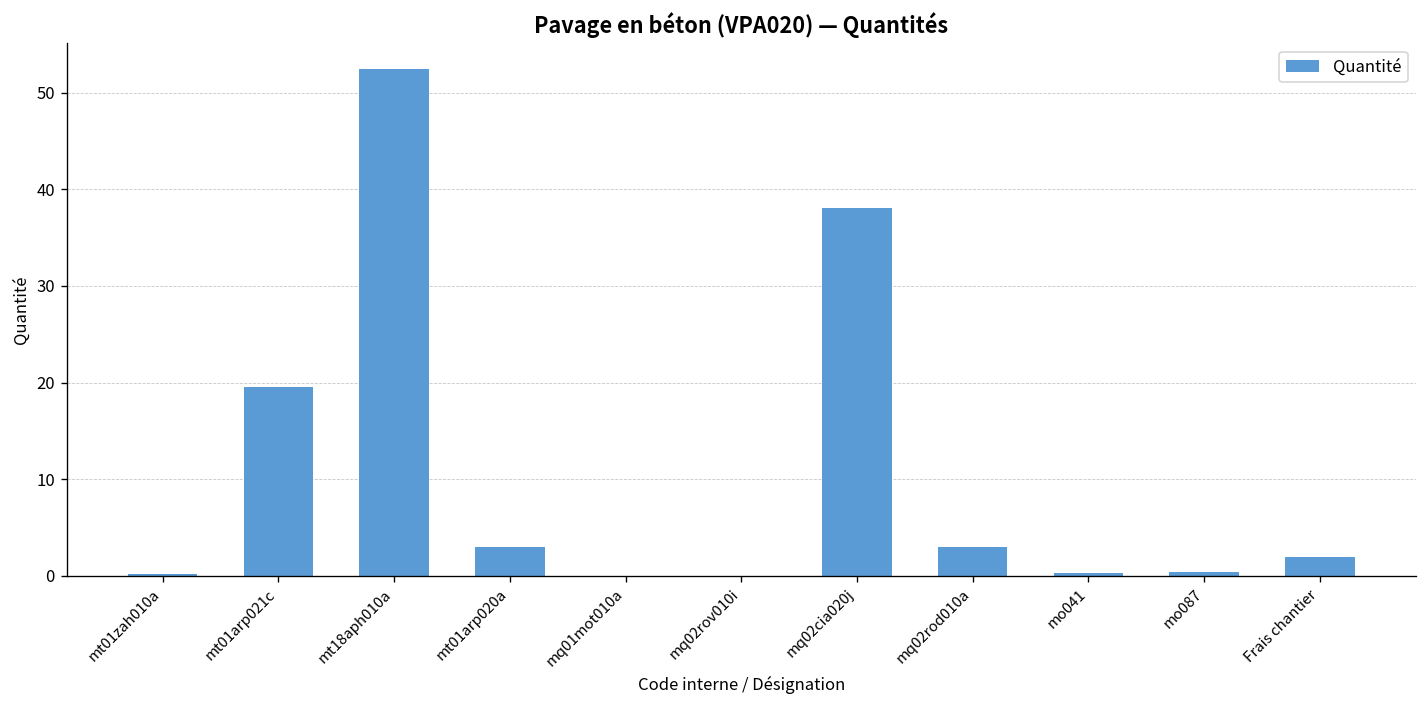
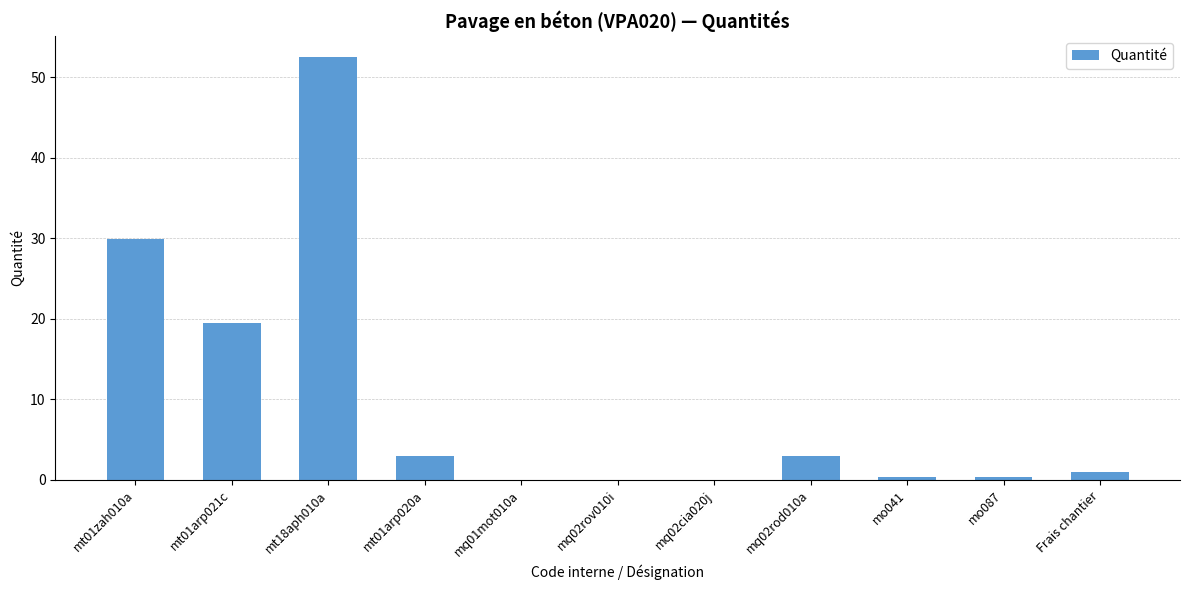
mt01zah010a: 0 -> 30
mq02cia020j: 38 -> 0
Frais chantier: 2 -> 1
